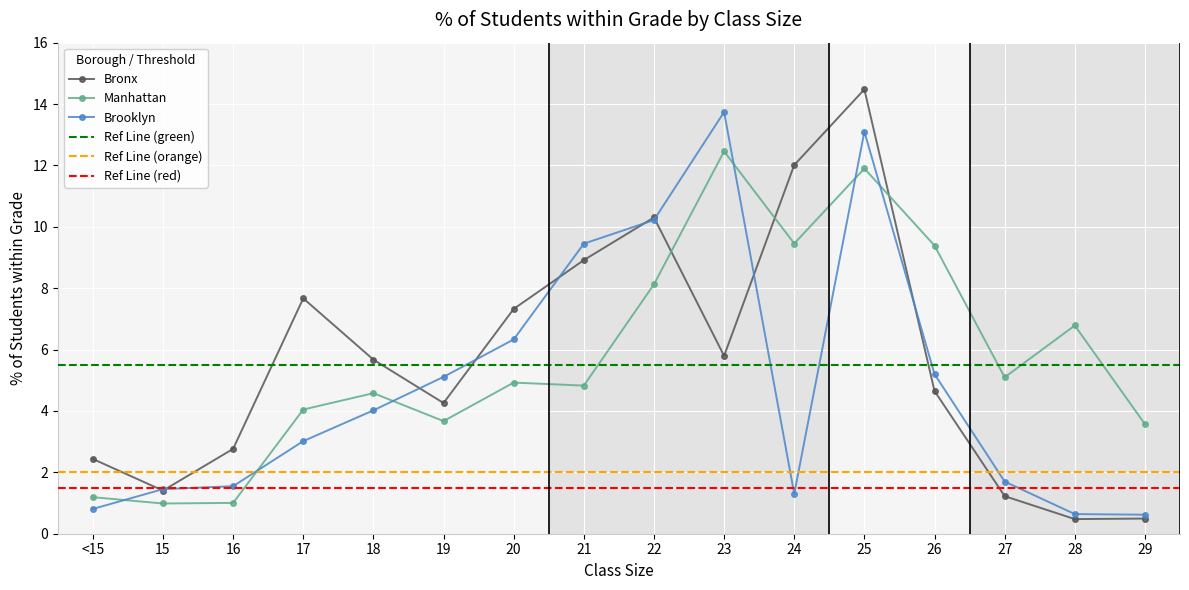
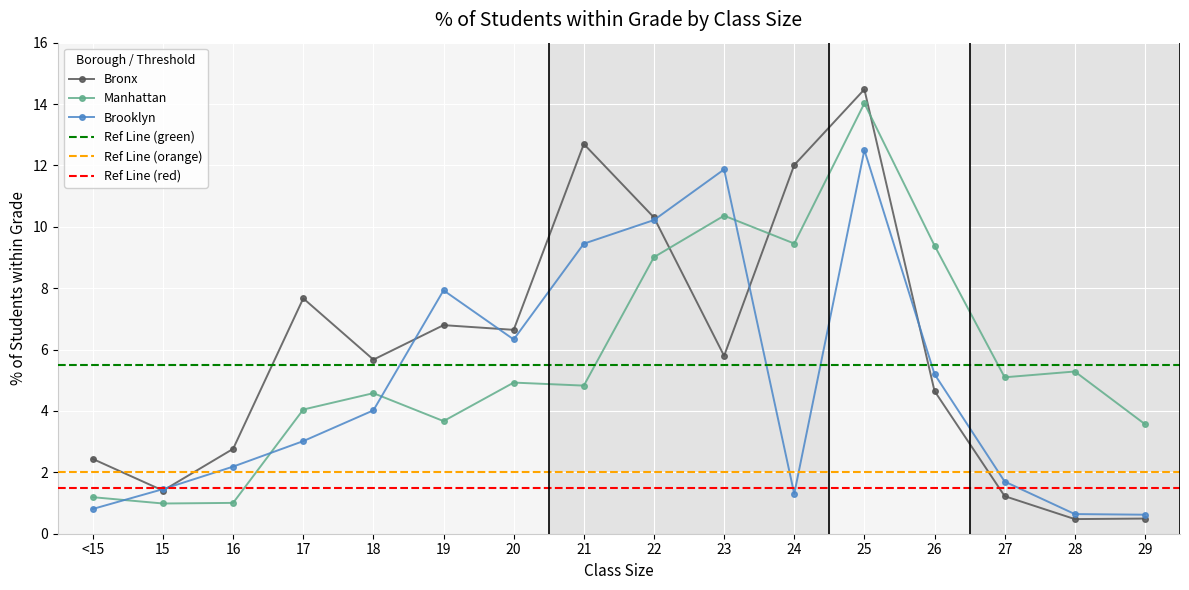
Brooklyn, 16: 1.5 -> 2.2
Bronx, 19: 4.3 -> 6.8
Brooklyn, 19: 5.1 -> 7.9
Bronx, 20: 7.3 -> 6.6
Bronx, 21: 8.9 -> 12.7
Manhattan, 22: 8.1 -> 9.0
Manhattan, 23: 12.5 -> 10.4
Brooklyn, 23: 13.7 -> 11.9
Manhattan, 25: 11.9 -> 14.0
Brooklyn, 25: 13.1 -> 12.5
Manhattan, 28: 6.8 -> 5.3
